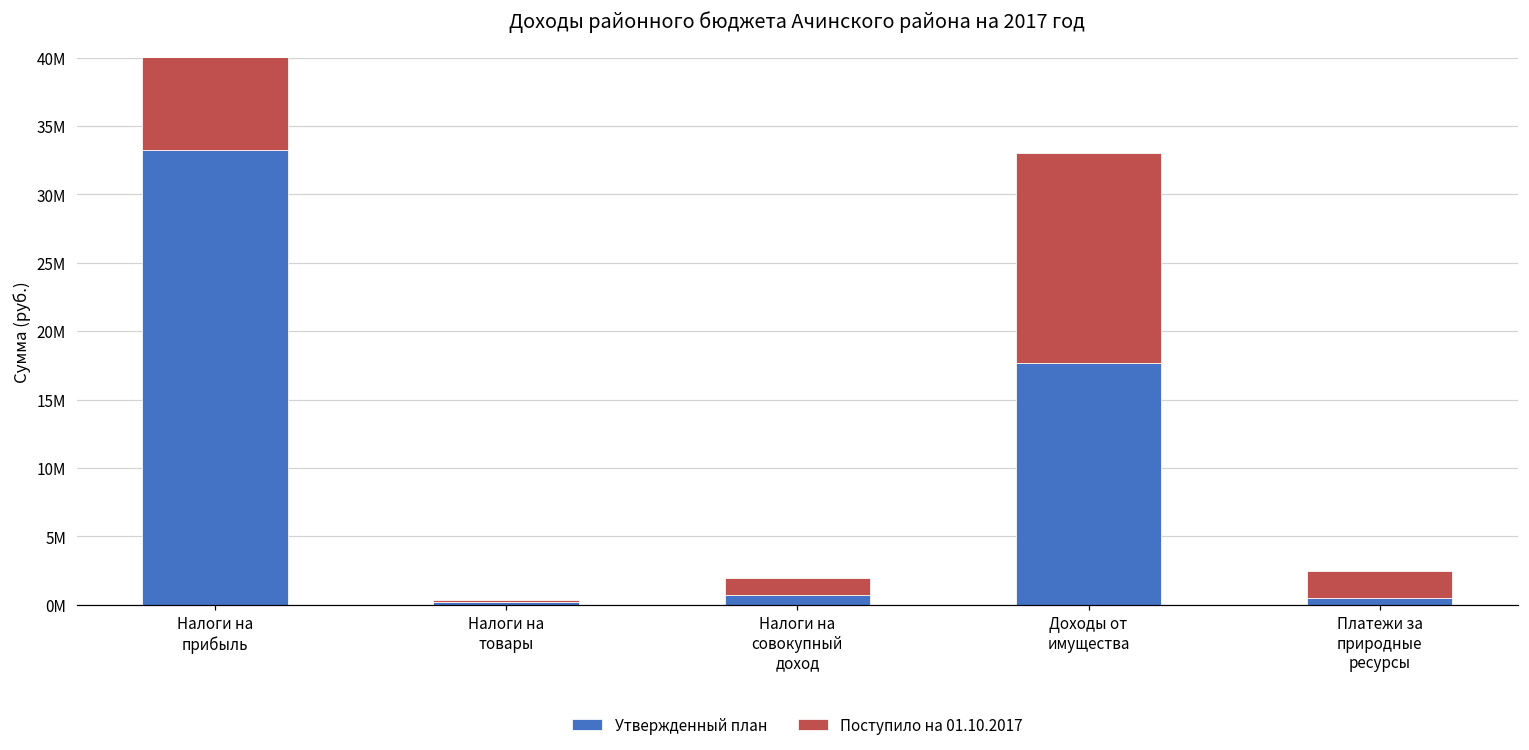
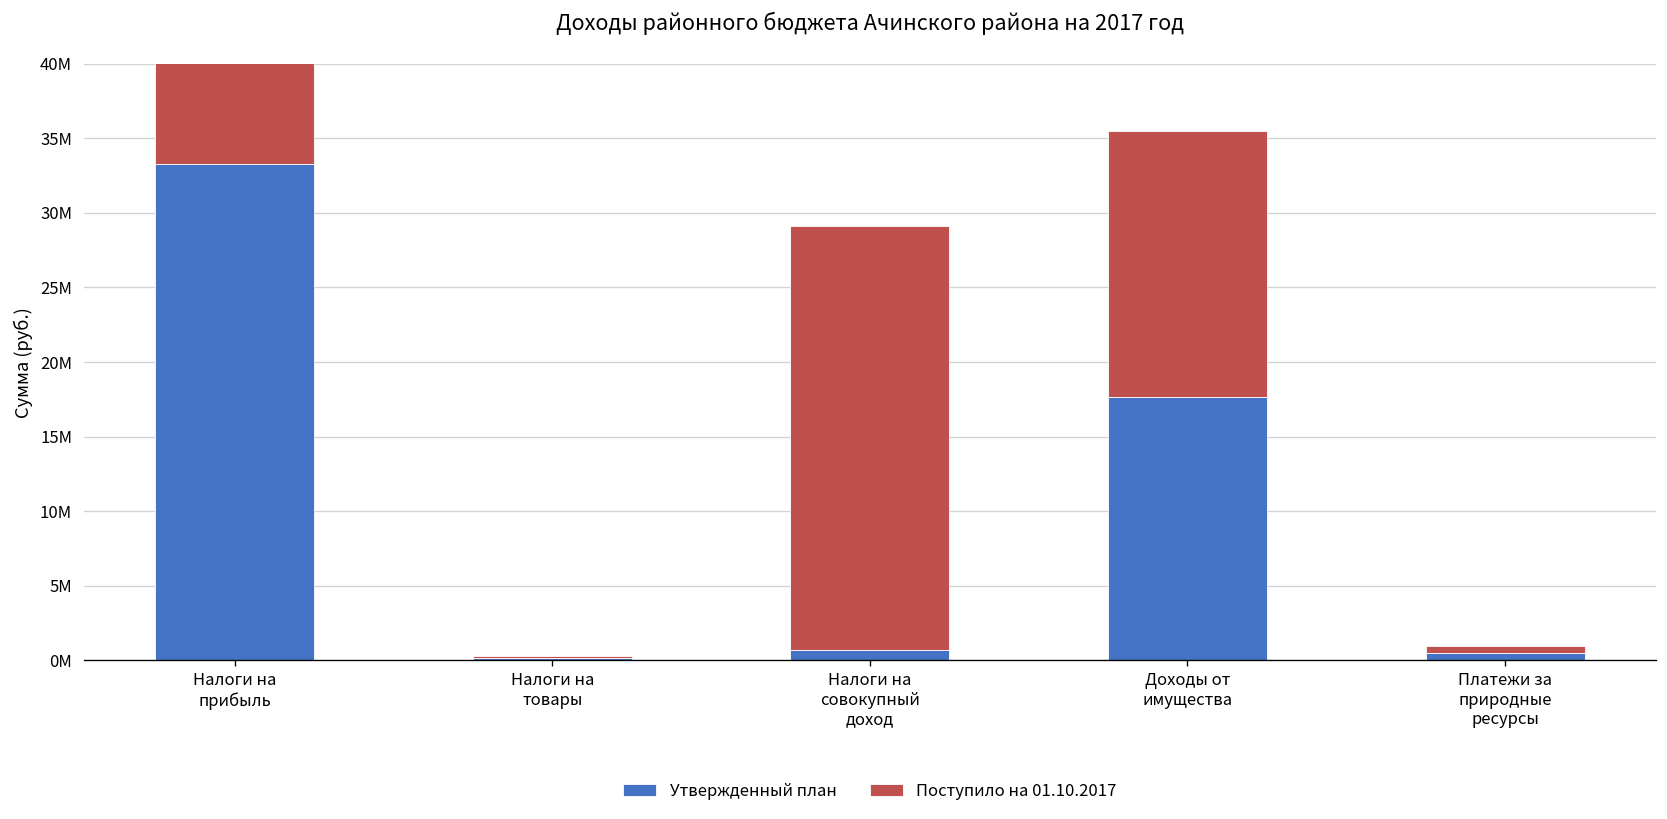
Поступило на 01.10.2017, Налоги на совокупный доход: 1200000 -> 28400000
Поступило на 01.10.2017, Доходы от имущества: 15300000 -> 17800000
Поступило на 01.10.2017, Платежи за природные ресурсы: 2000000 -> 500000
